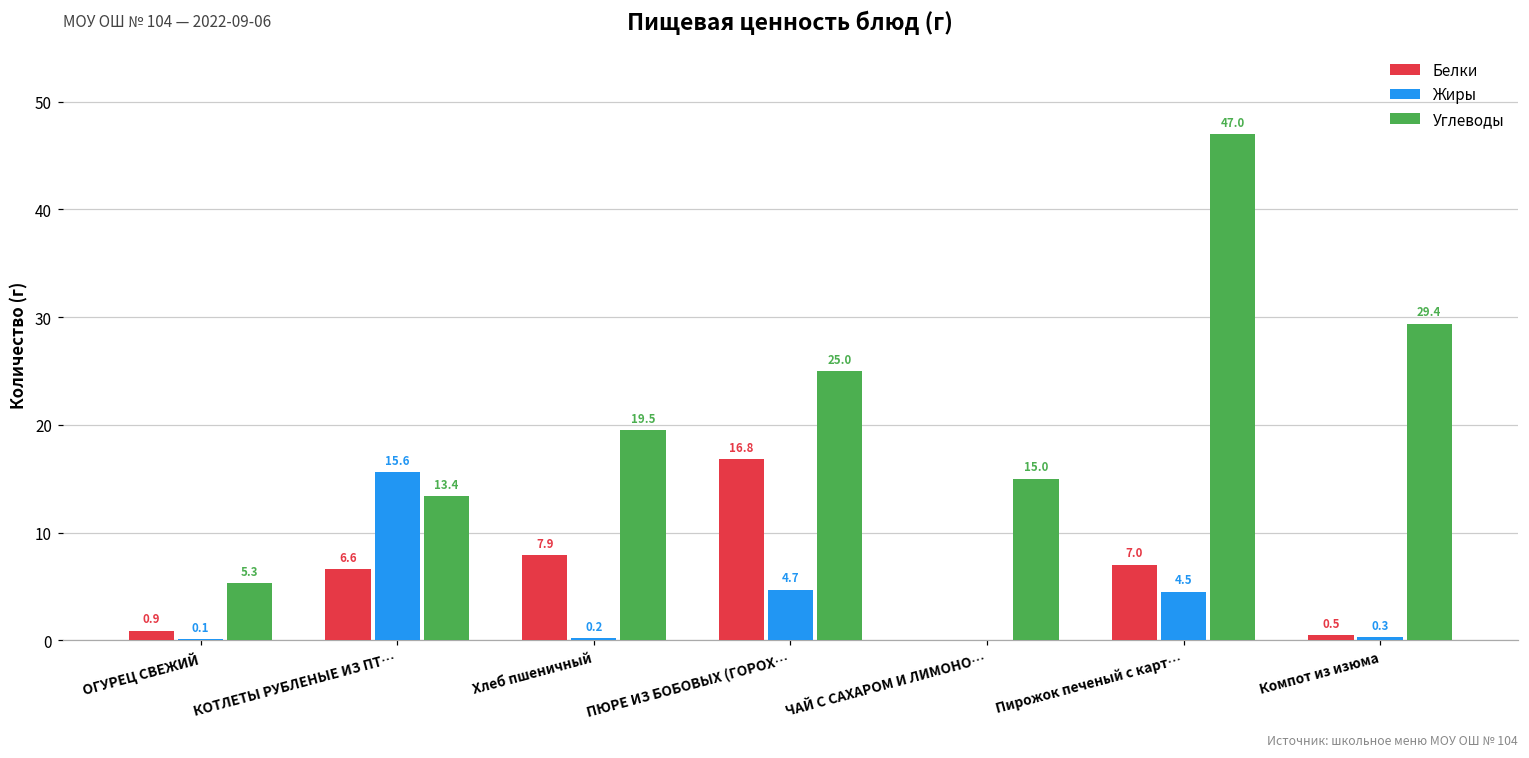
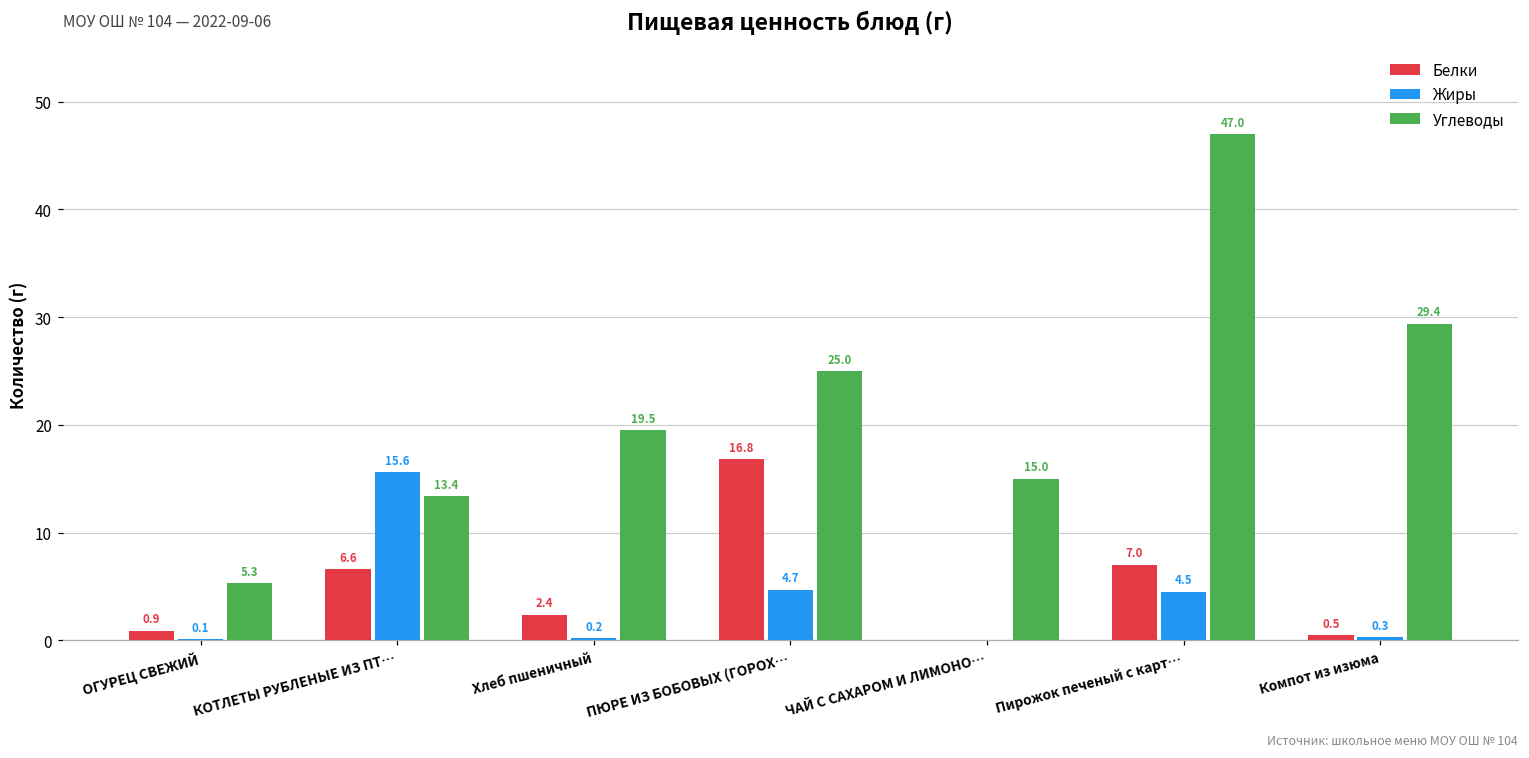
Белки, Хлеб пшеничный: 7.9 -> 2.4
